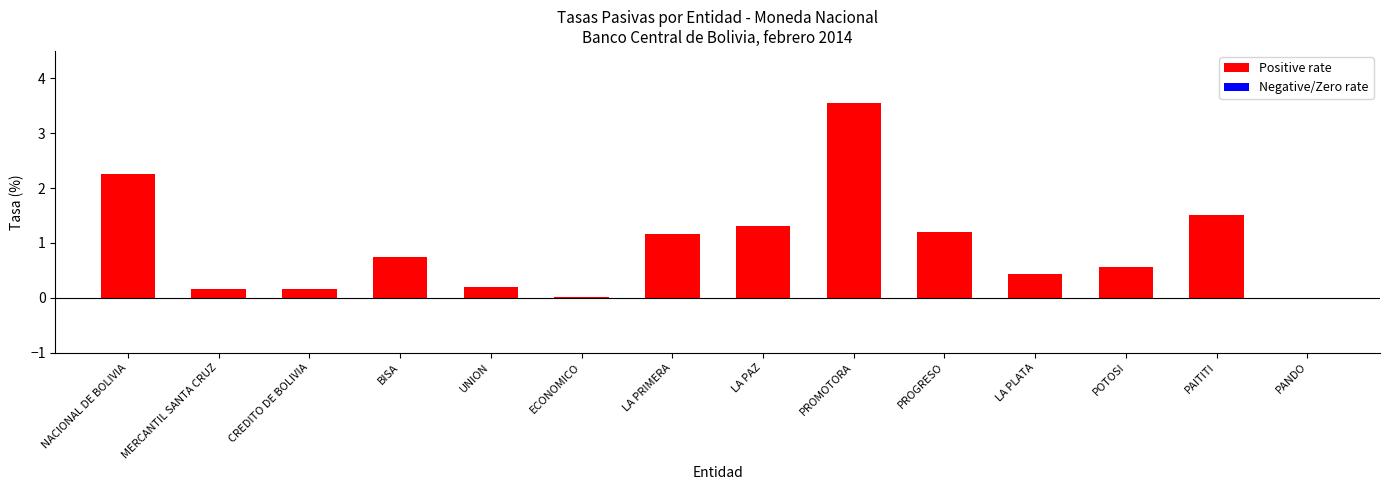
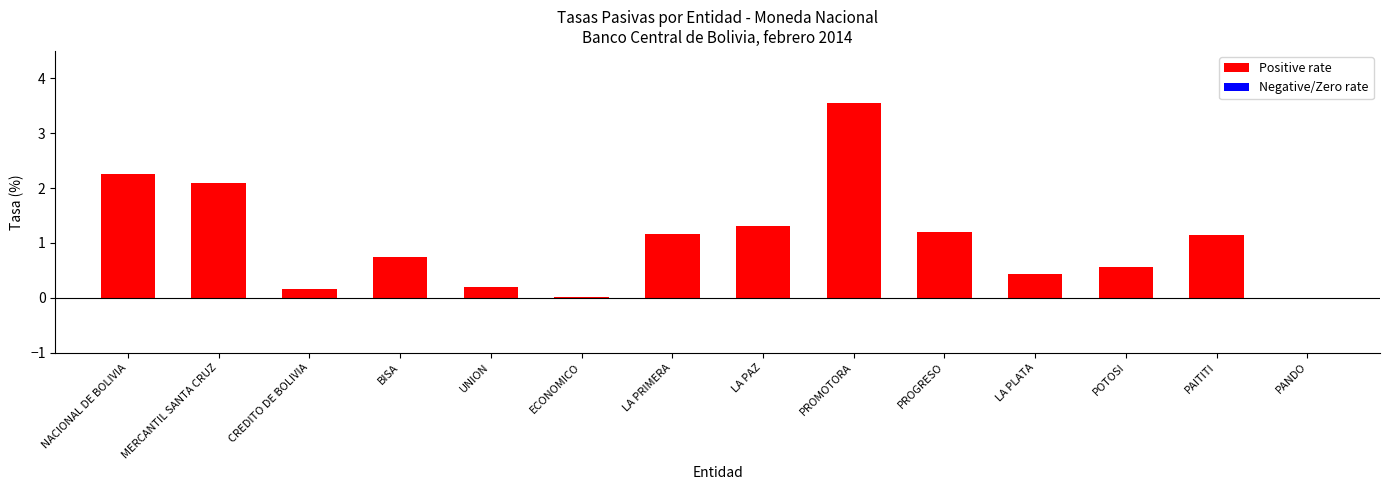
Positive rate, MERCANTIL SANTA CRUZ: 0.2 -> 2.1
Positive rate, PAITITI: 1.5 -> 1.1
